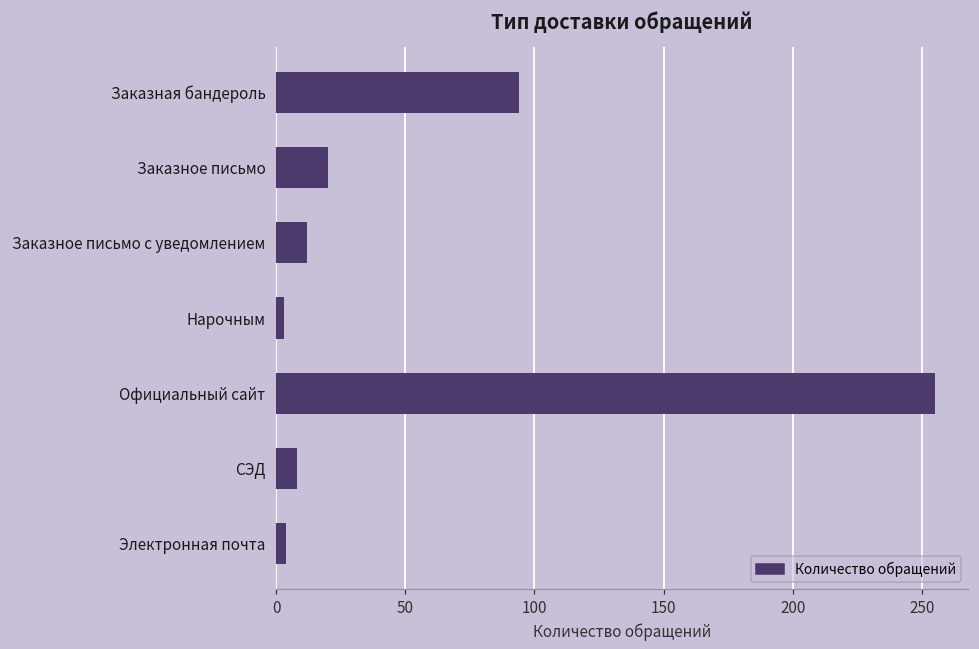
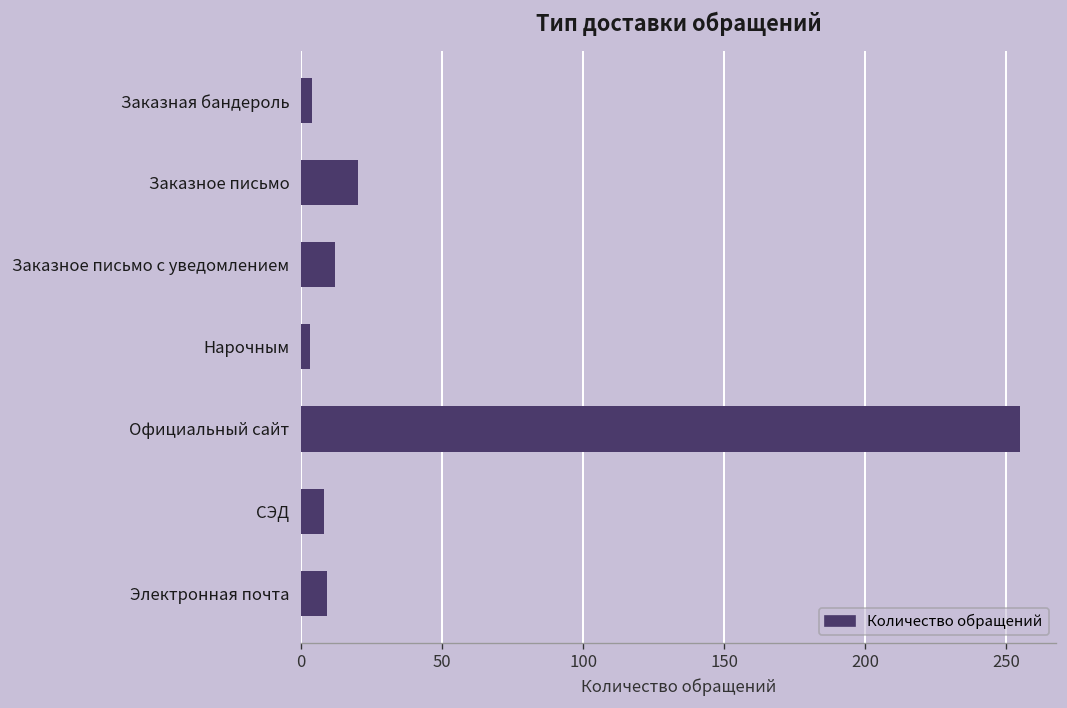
Заказная бандероль: 94 -> 4
Электронная почта: 4 -> 9
